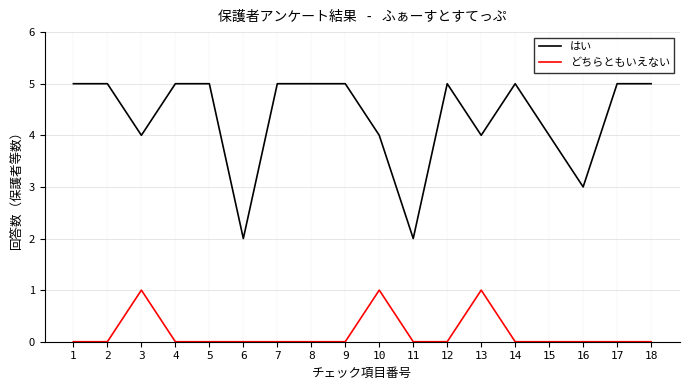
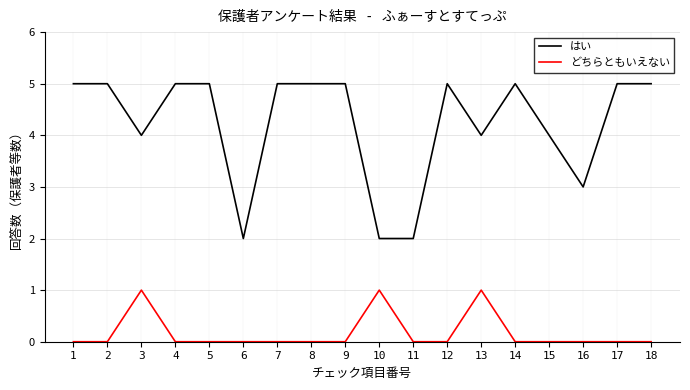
はい, 10: 4 -> 2
